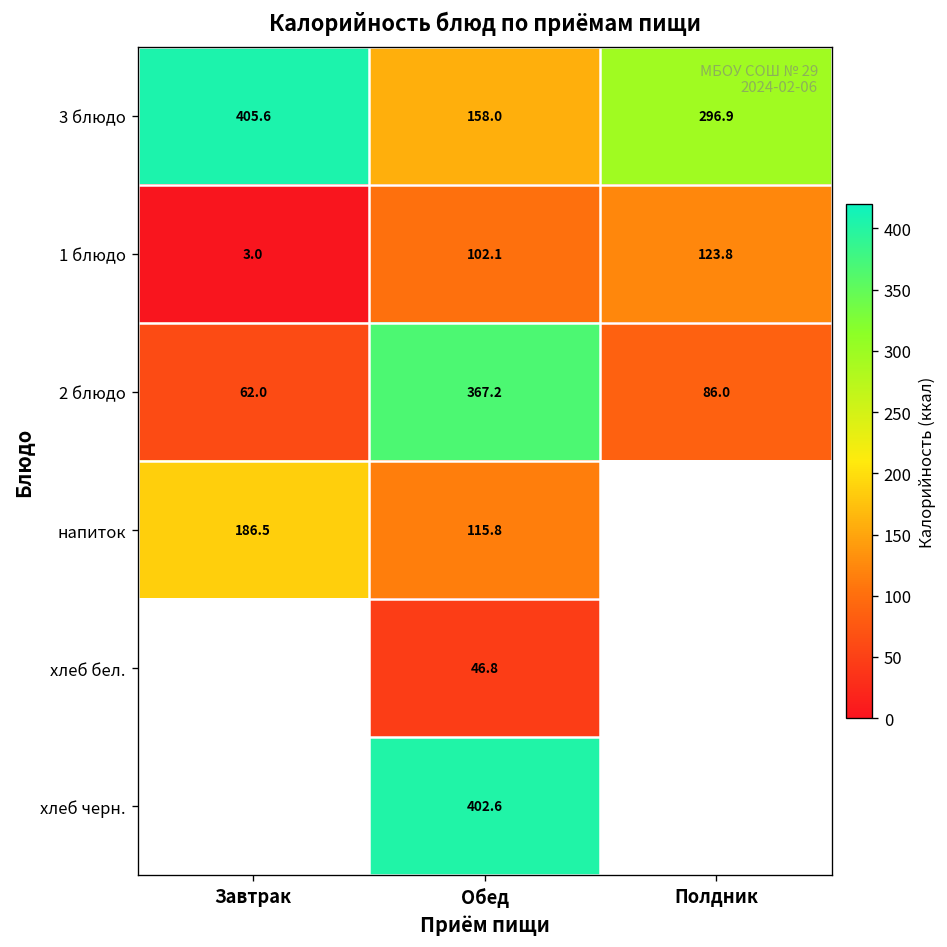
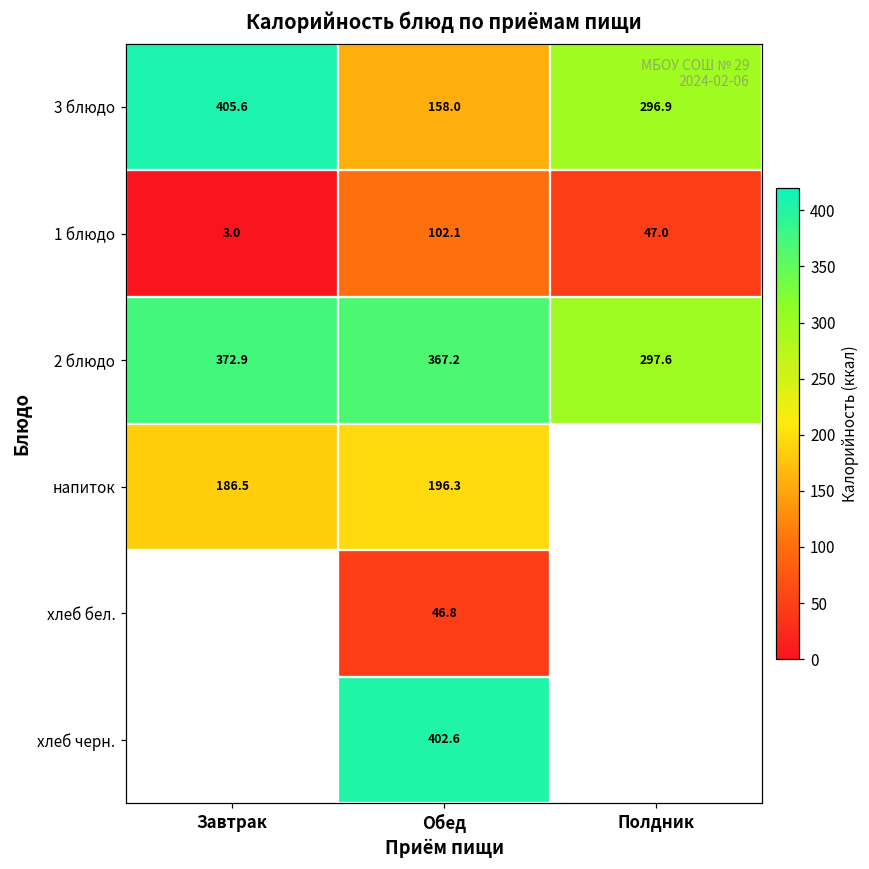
1 блюдо, Полдник: 123.8 -> 47.0
2 блюдо, Завтрак: 62.0 -> 372.9
2 блюдо, Полдник: 86.0 -> 297.6
напиток, Обед: 115.8 -> 196.3
